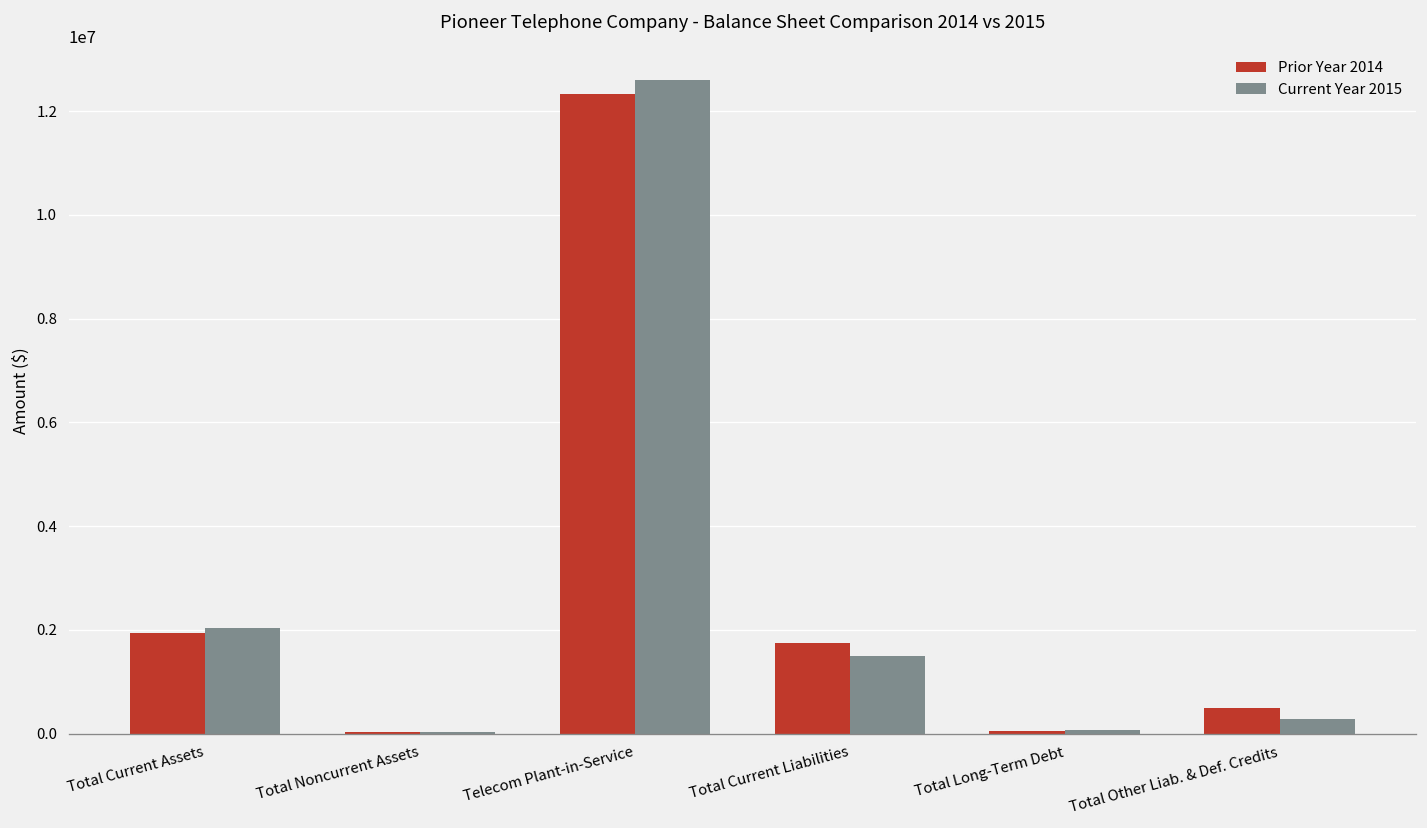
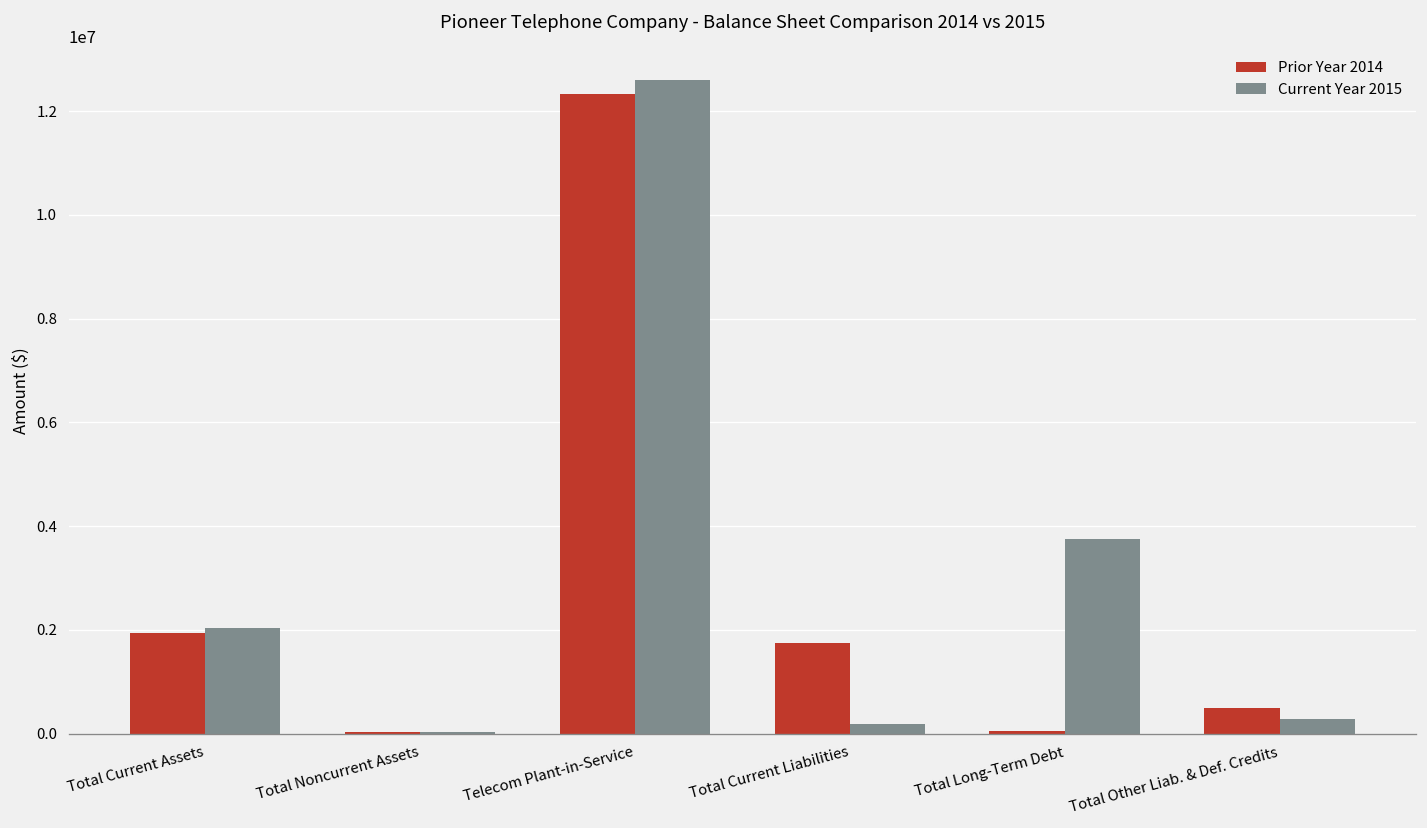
Current Year 2015, Total Current Liabilities: 1500000 -> 200000
Current Year 2015, Total Long-Term Debt: 100000 -> 3800000
